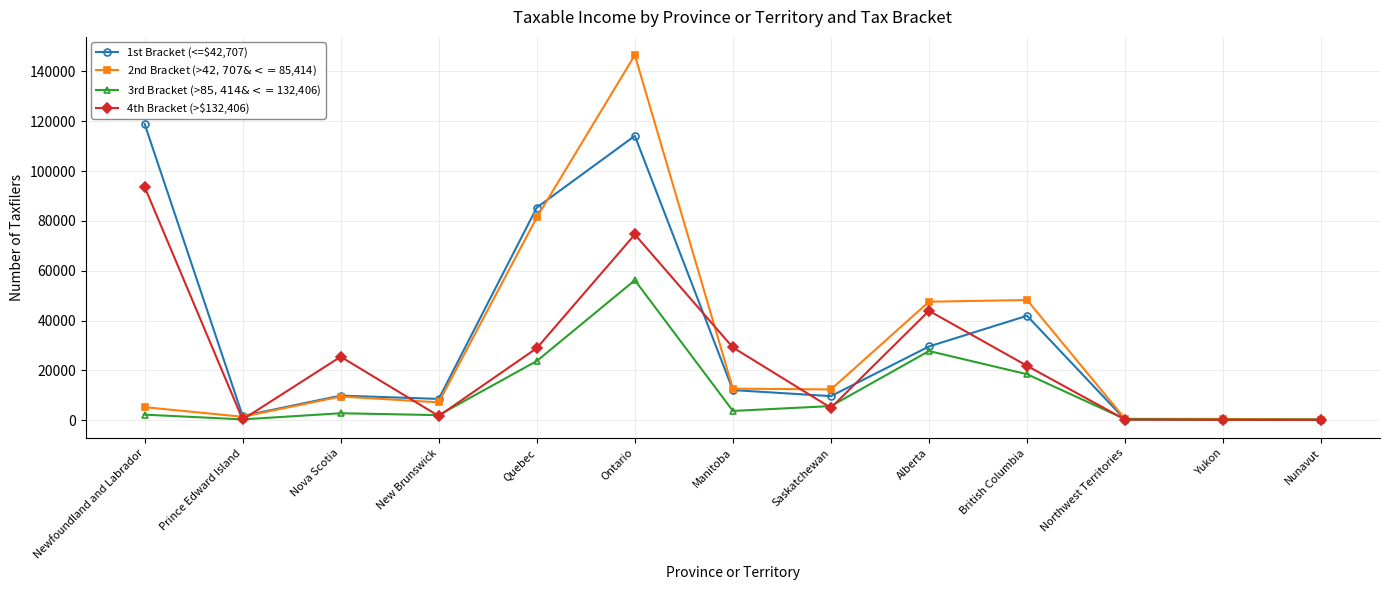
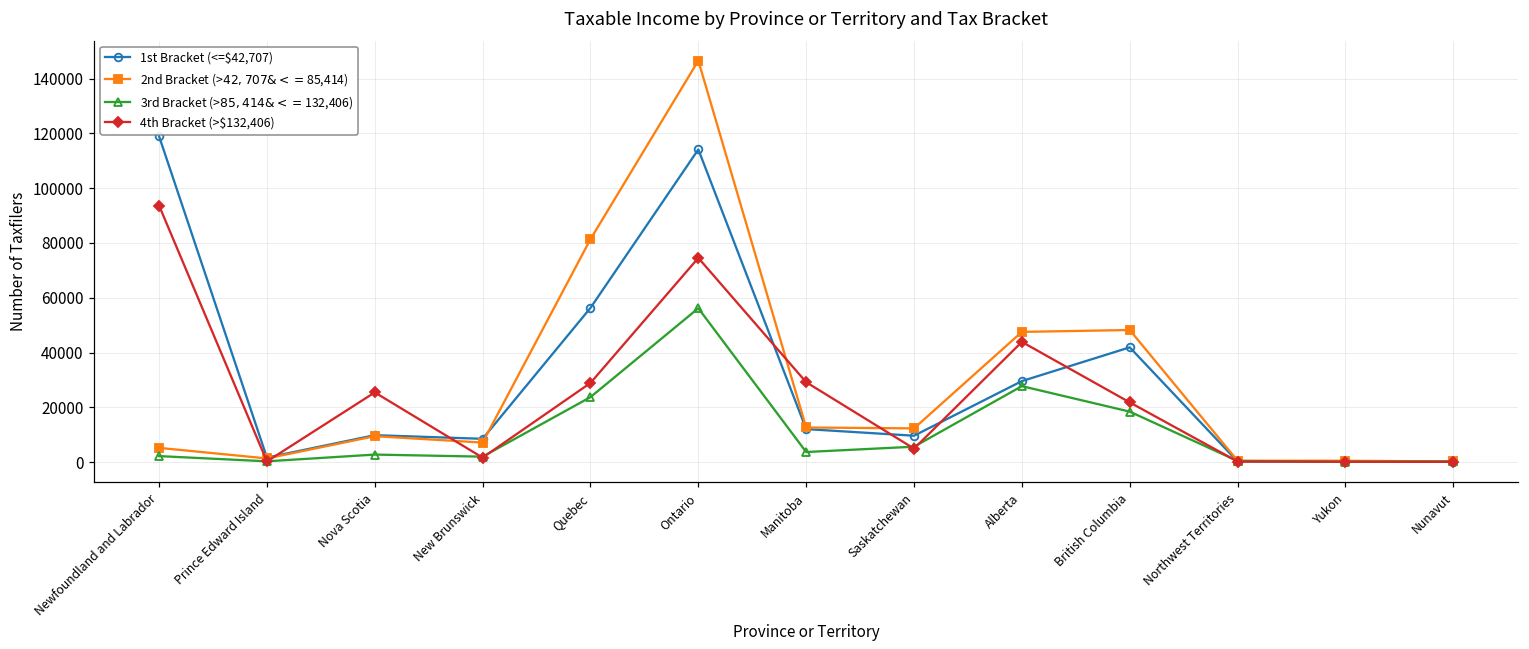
1st Bracket (<=$42,707), Quebec: 85000 -> 56000
